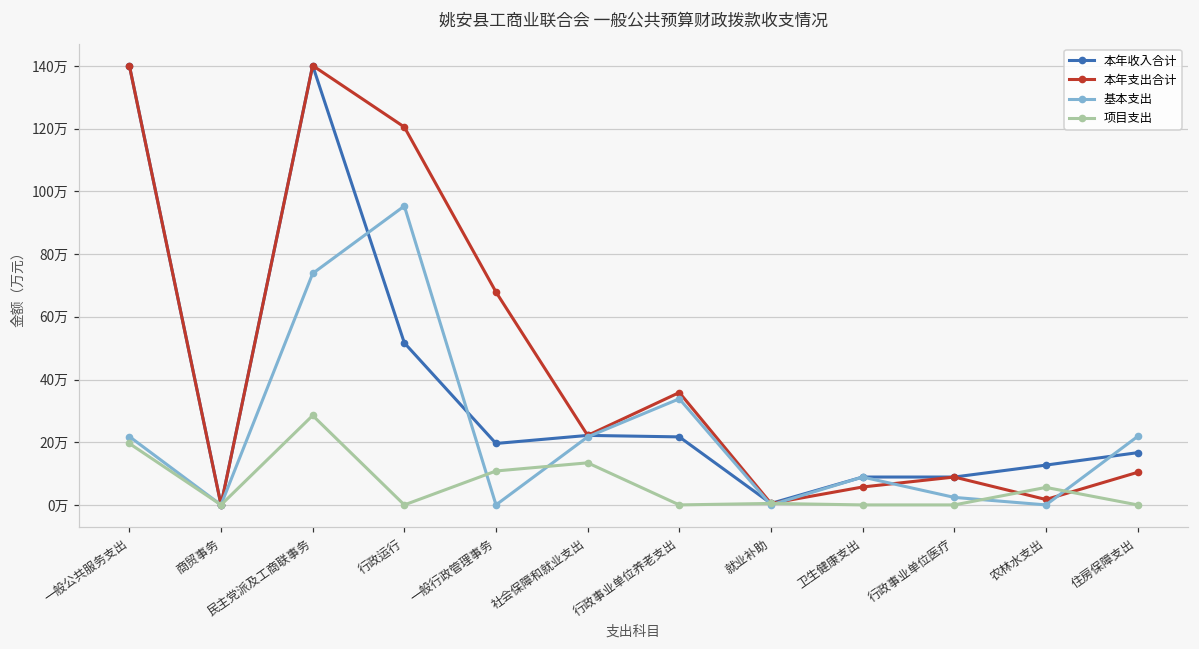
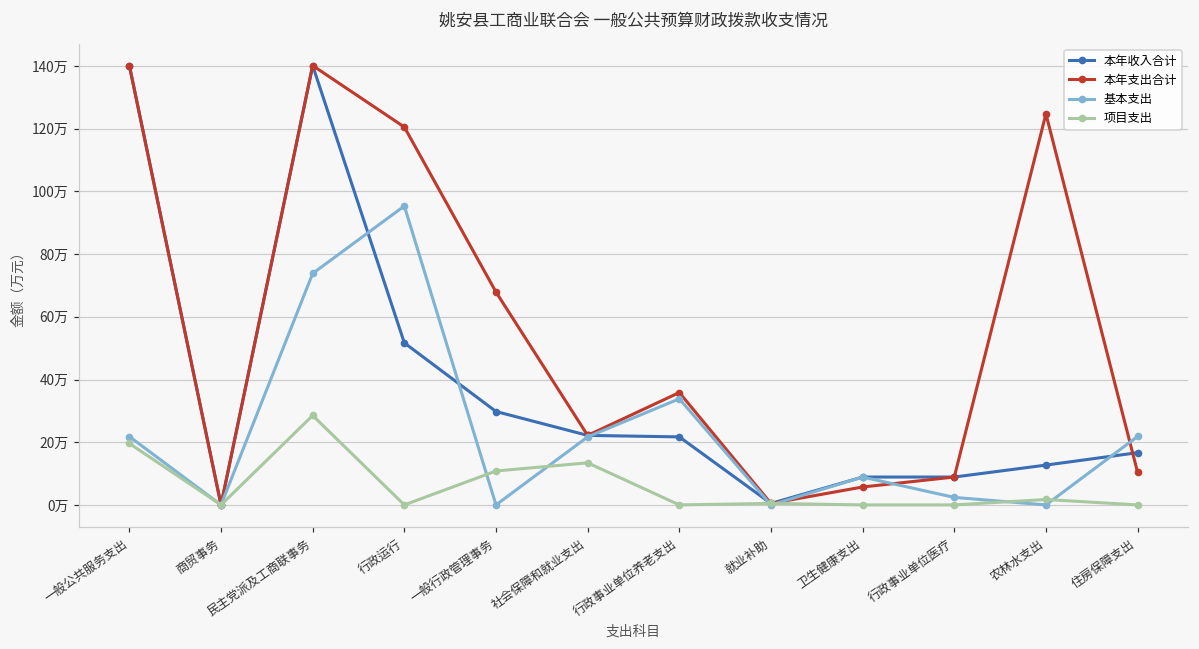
本年收入合计, 一般行政管理事务: 20万 -> 30万
本年支出合计, 农林水支出: 2万 -> 125万
项目支出, 农林水支出: 6万 -> 2万
